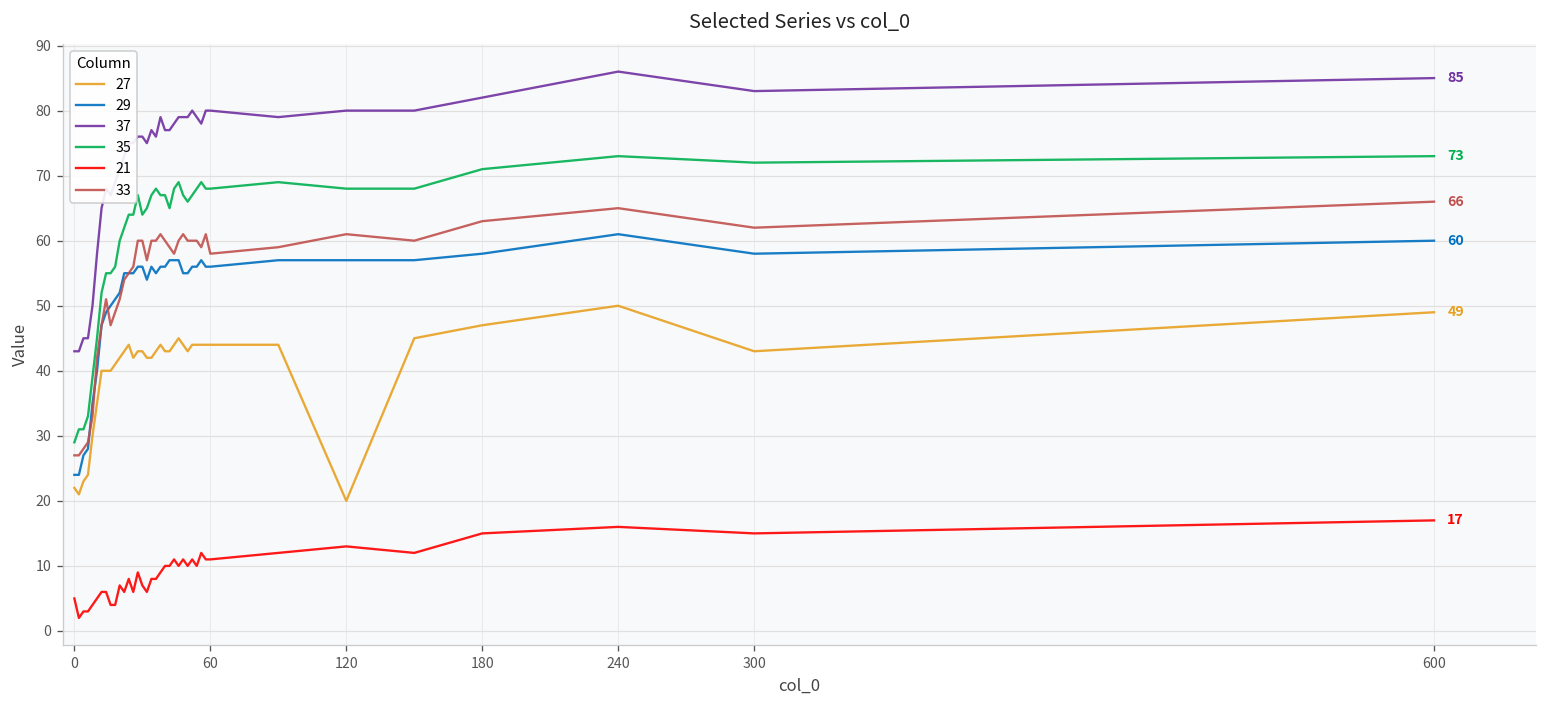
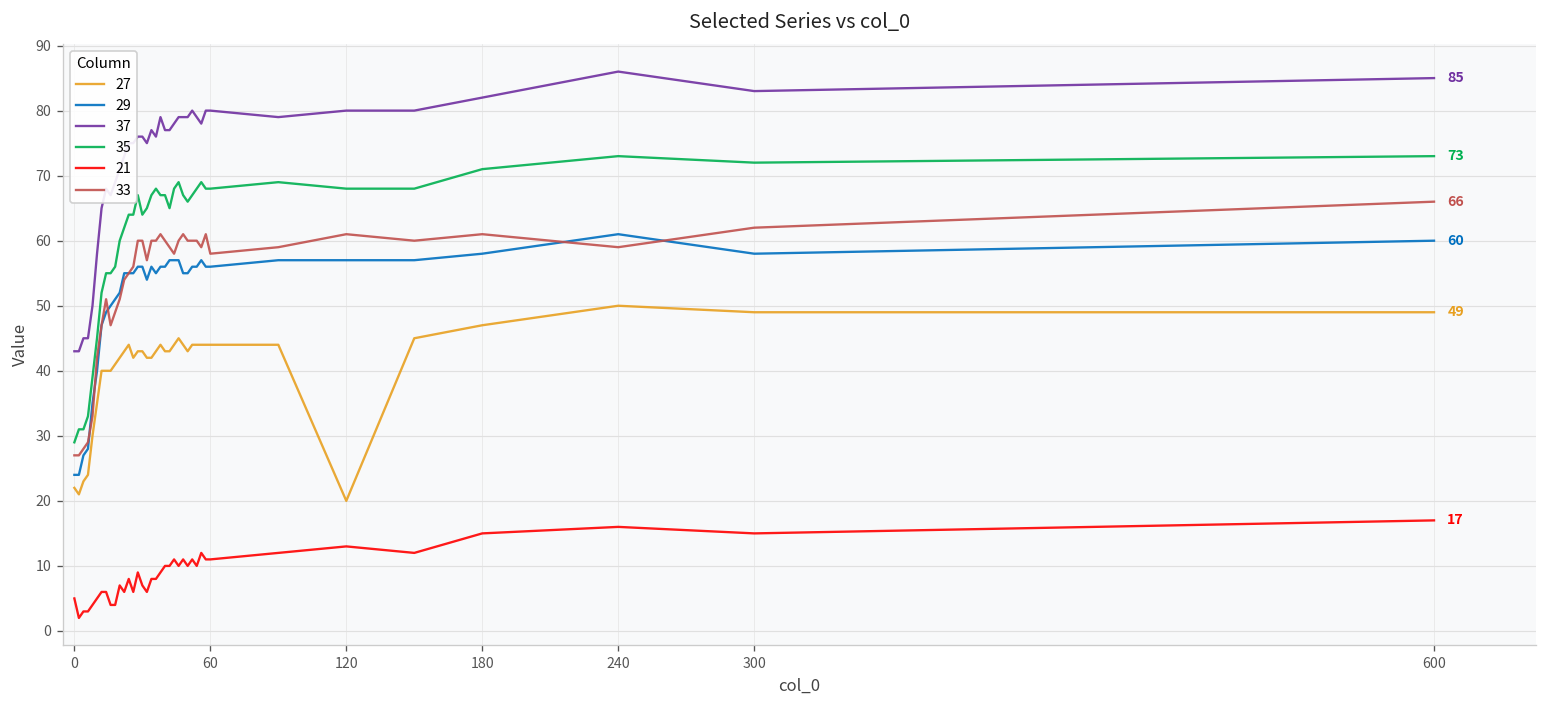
33, 180: 63 -> 61
33, 240: 65 -> 59
27, 300: 43 -> 49
